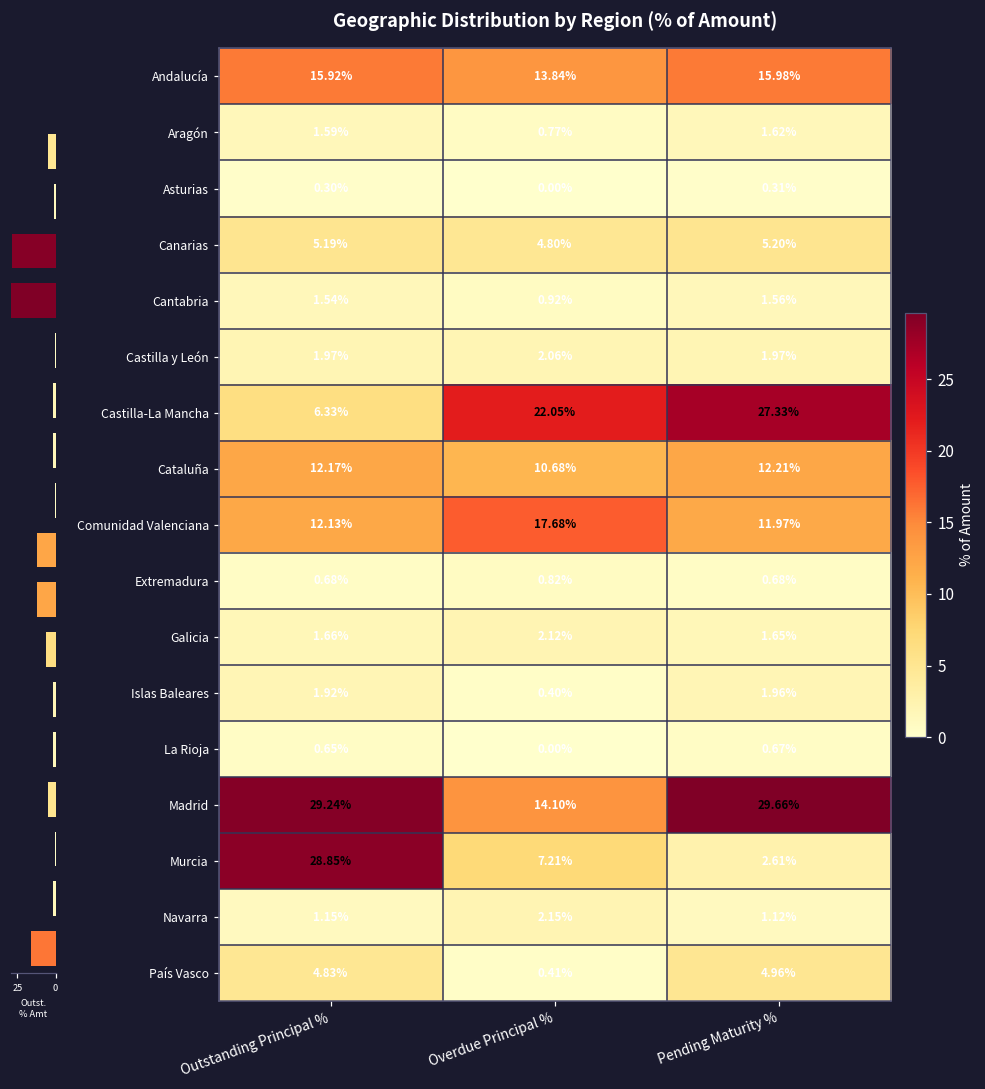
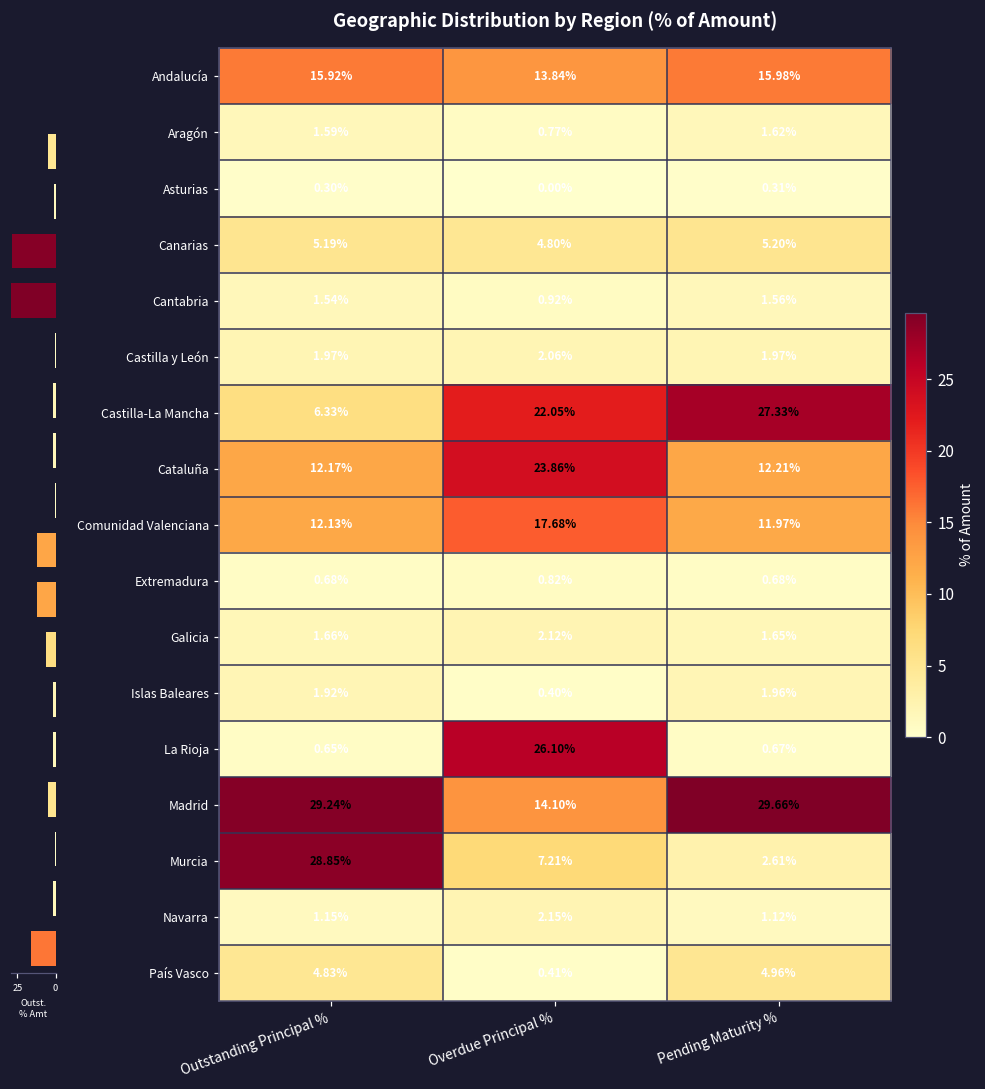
Geographic Distribution by Region (% of Amount), Cataluña, Overdue Principal %: 10.68% -> 23.86%
Geographic Distribution by Region (% of Amount), La Rioja, Overdue Principal %: 0.00% -> 26.10%
